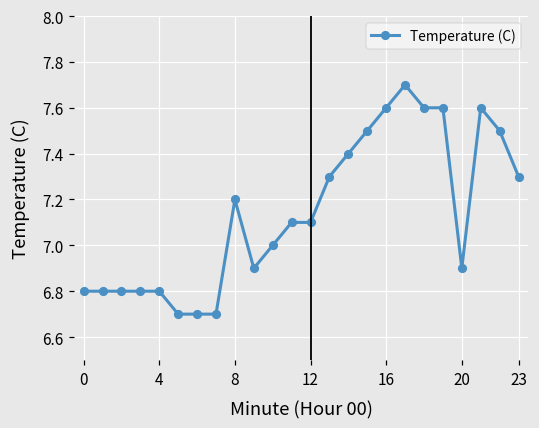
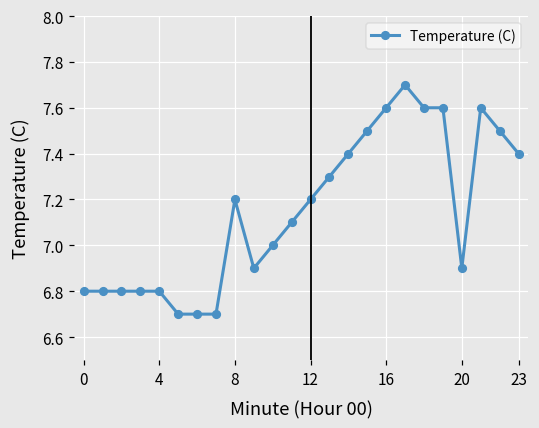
12: 7.1 -> 7.2
23: 7.3 -> 7.4
